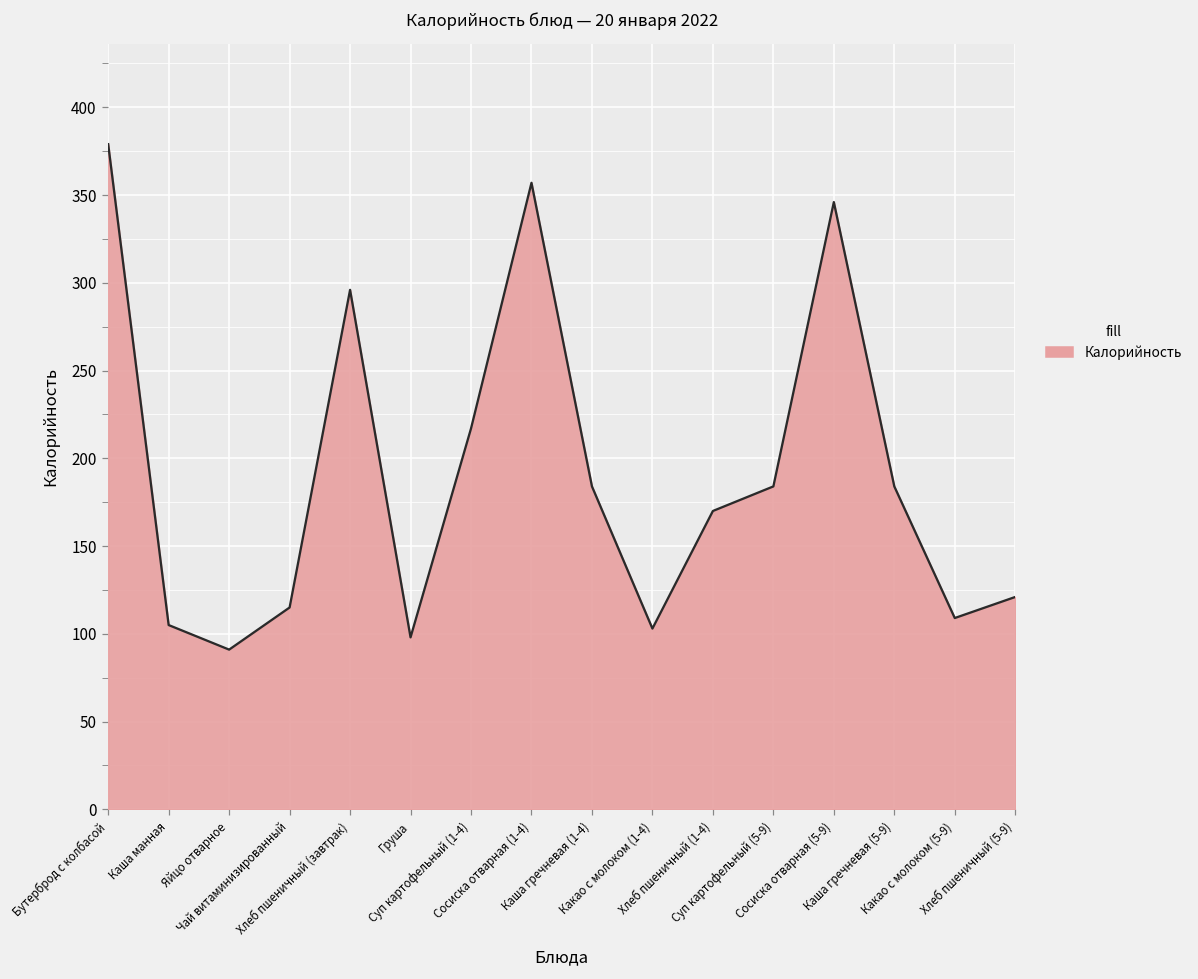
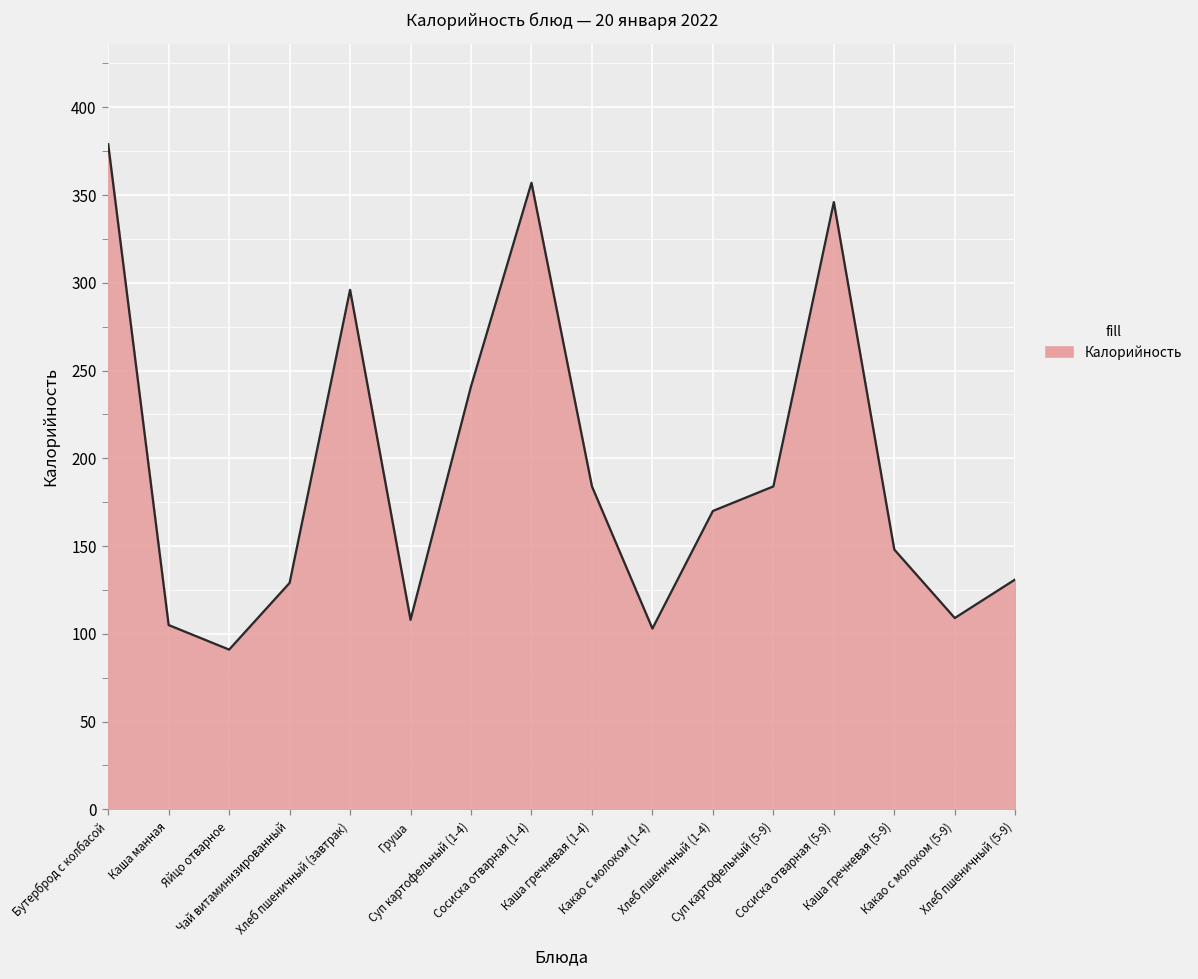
Чай витаминизированный: 115 -> 129
Груша: 98 -> 108
Суп картофельный (1-4): 217 -> 241
Каша гречневая (5-9): 184 -> 148
Хлеб пшеничный (5-9): 121 -> 131
